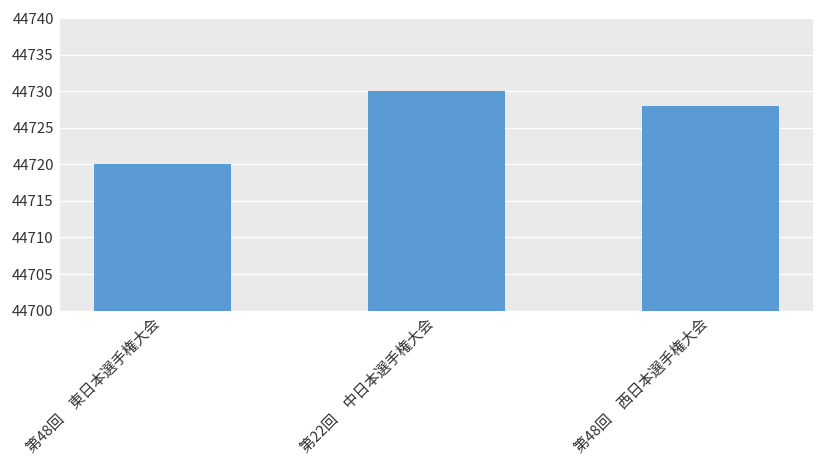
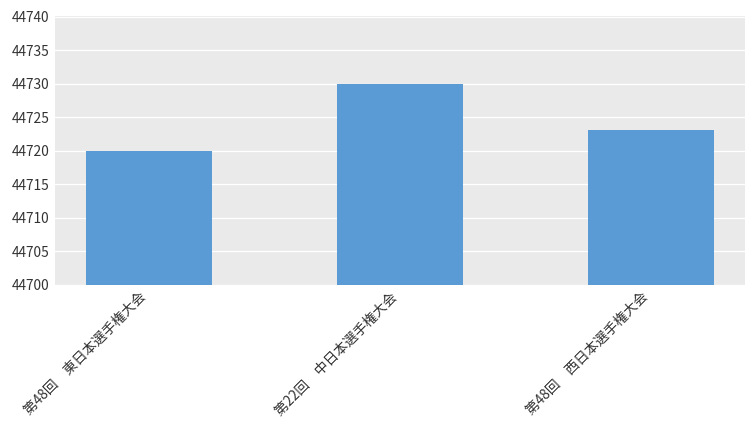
第48回 西日本選手権大会: 44728 -> 44723
